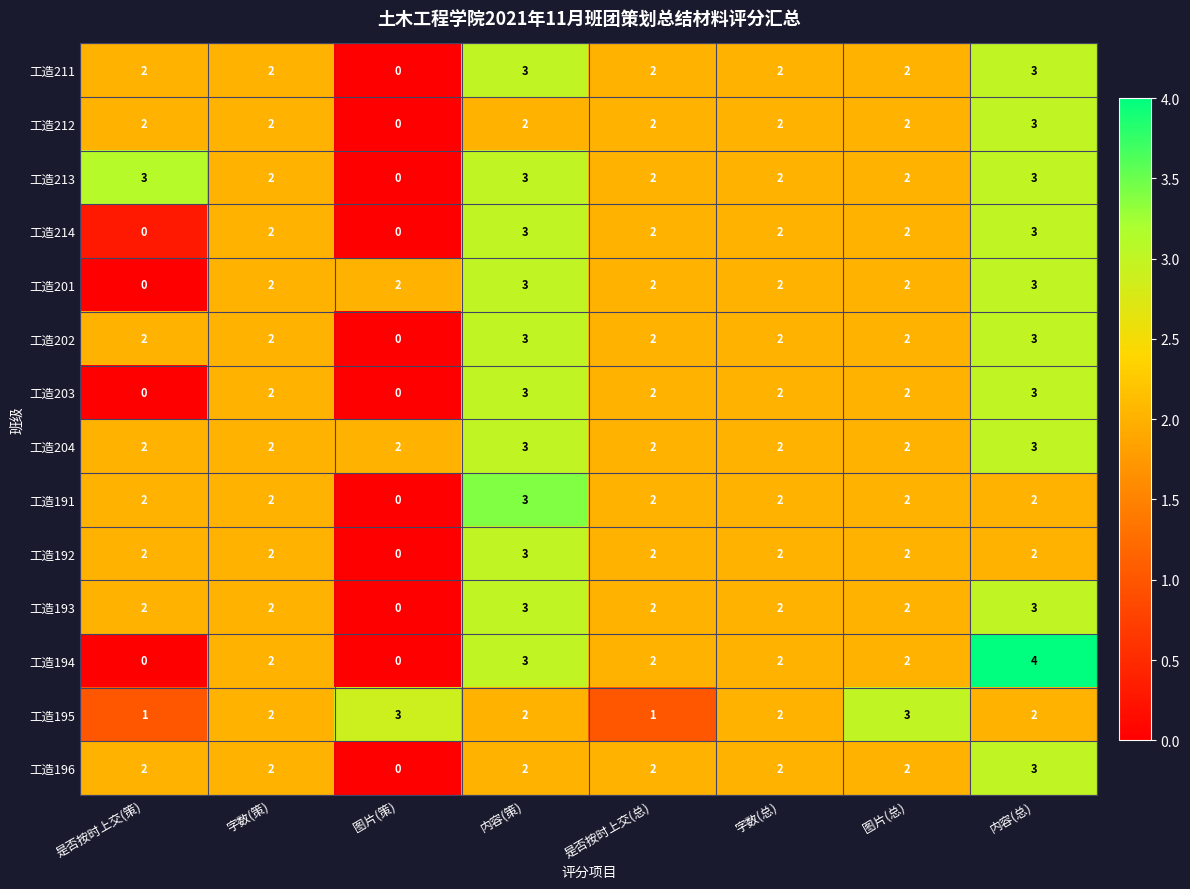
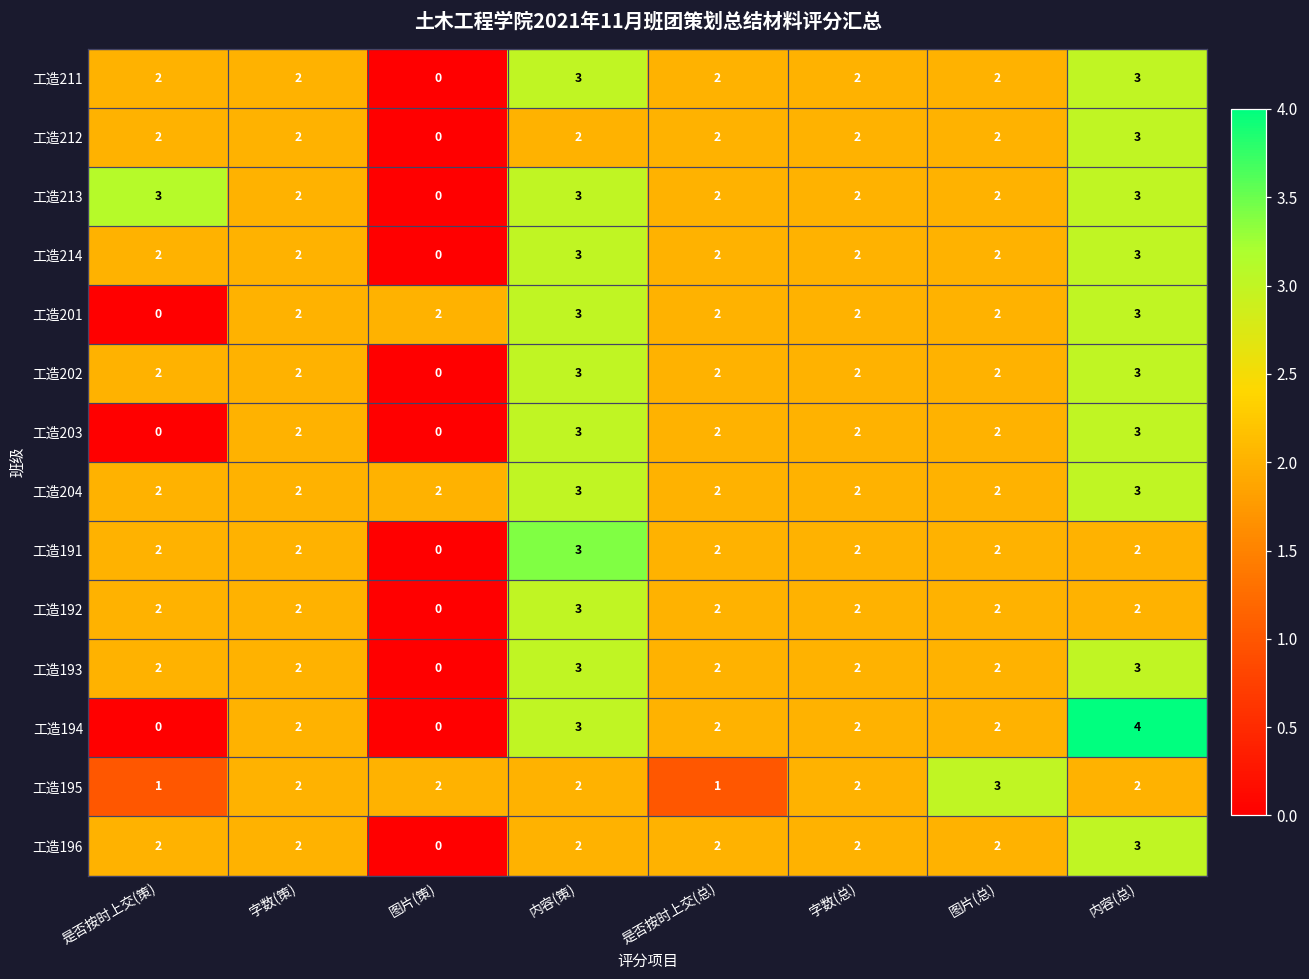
工造214, 是否按时上交(策): 0 -> 2
工造195, 图片(策): 3 -> 2
